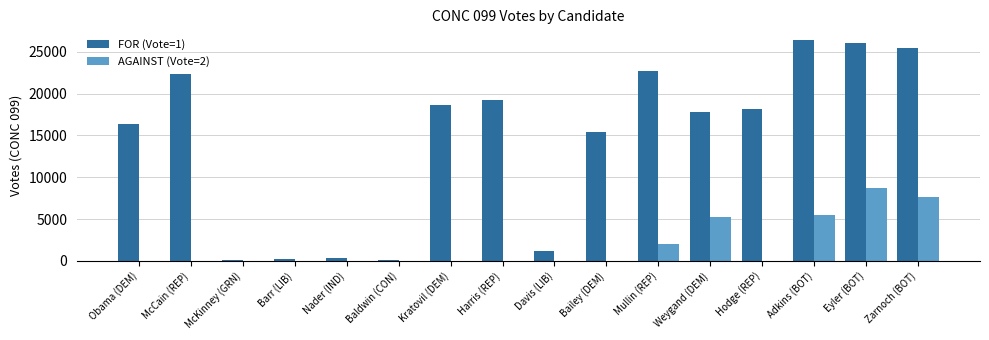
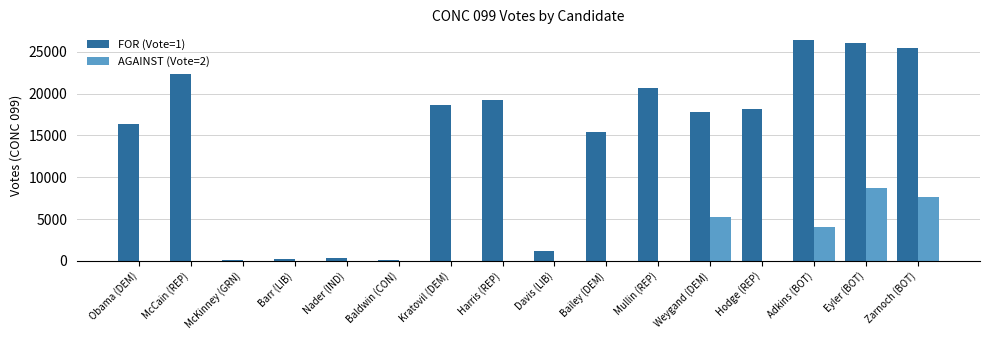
FOR (Vote=1), Mullin (REP): 23000 -> 21000
AGAINST (Vote=2), Mullin (REP): 2000 -> 0
AGAINST (Vote=2), Adkins (BOT): 5000 -> 4000
